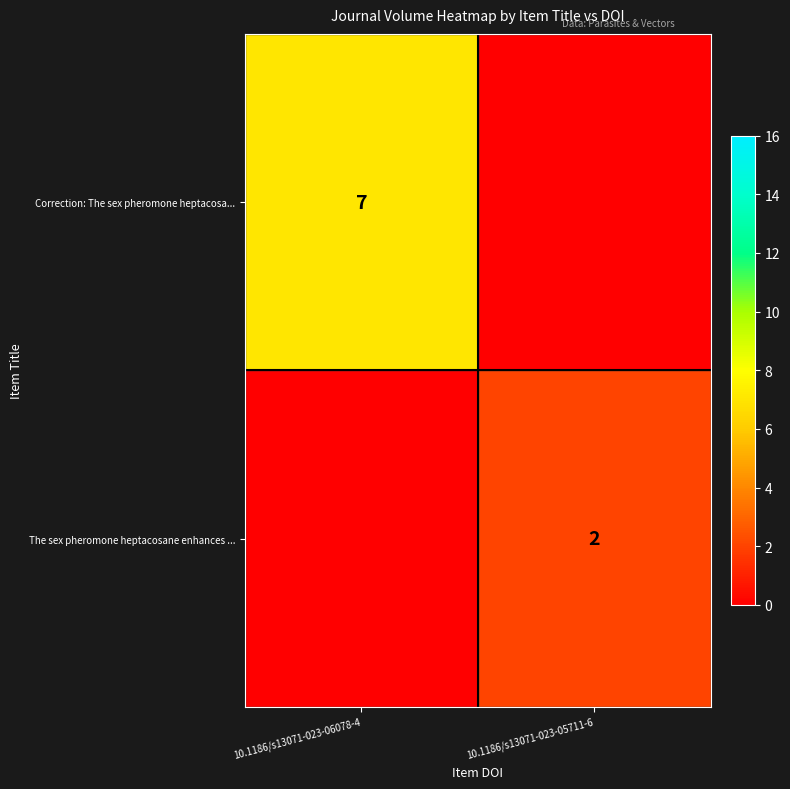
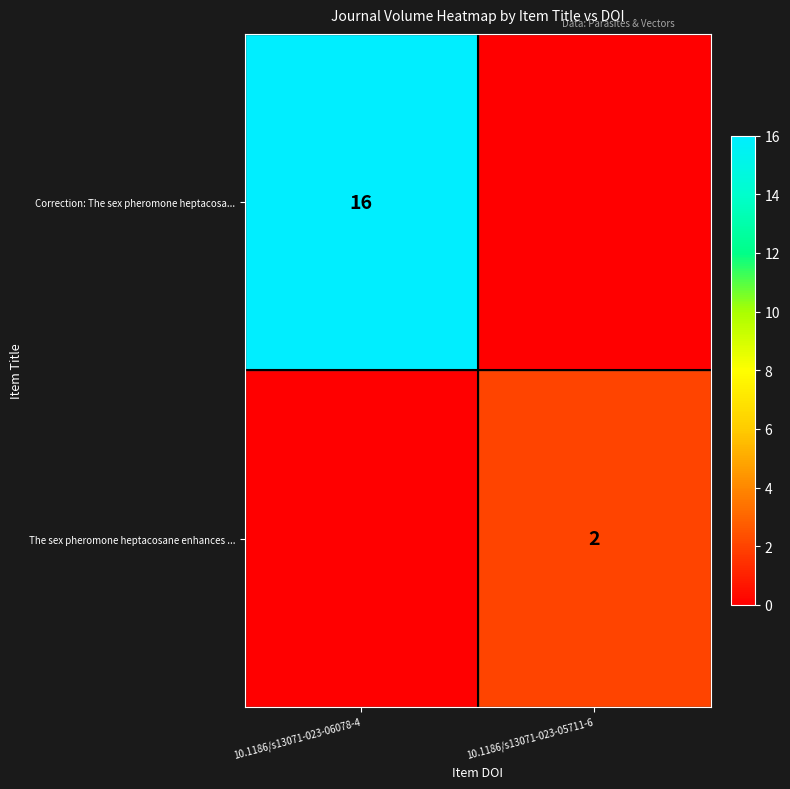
Correction: The sex pheromone heptacosa..., 10.1186/s13071-023-06078-4: 7 -> 16
